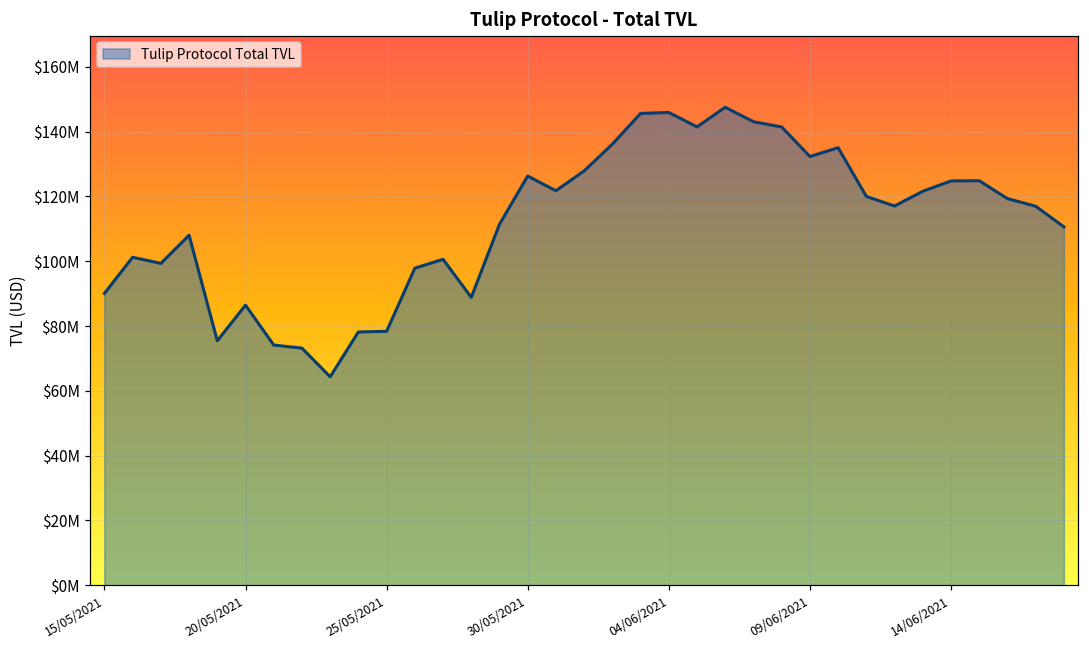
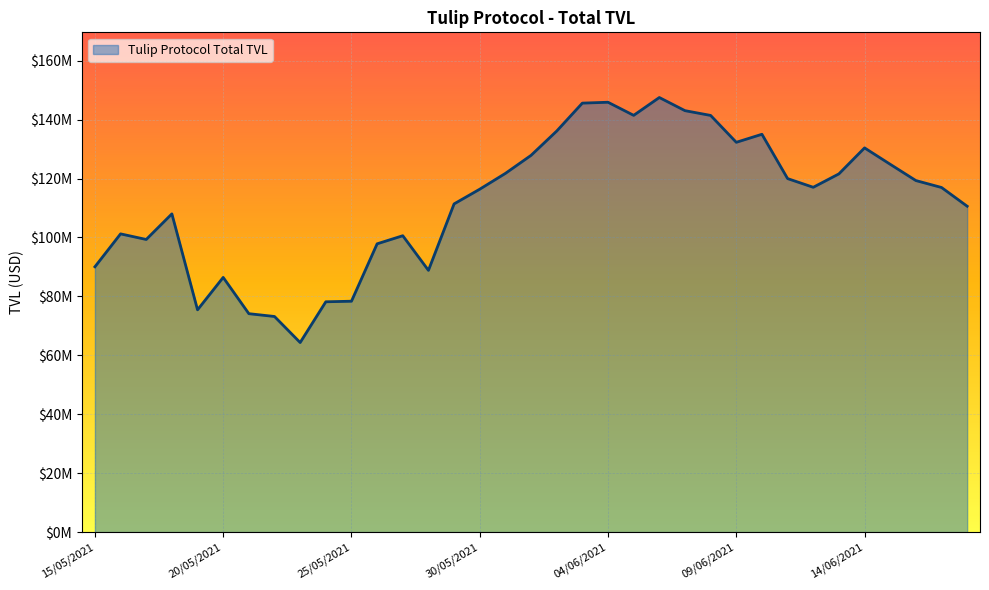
30/05/2021: $126000000 -> $116000000
14/06/2021: $125000000 -> $130000000
